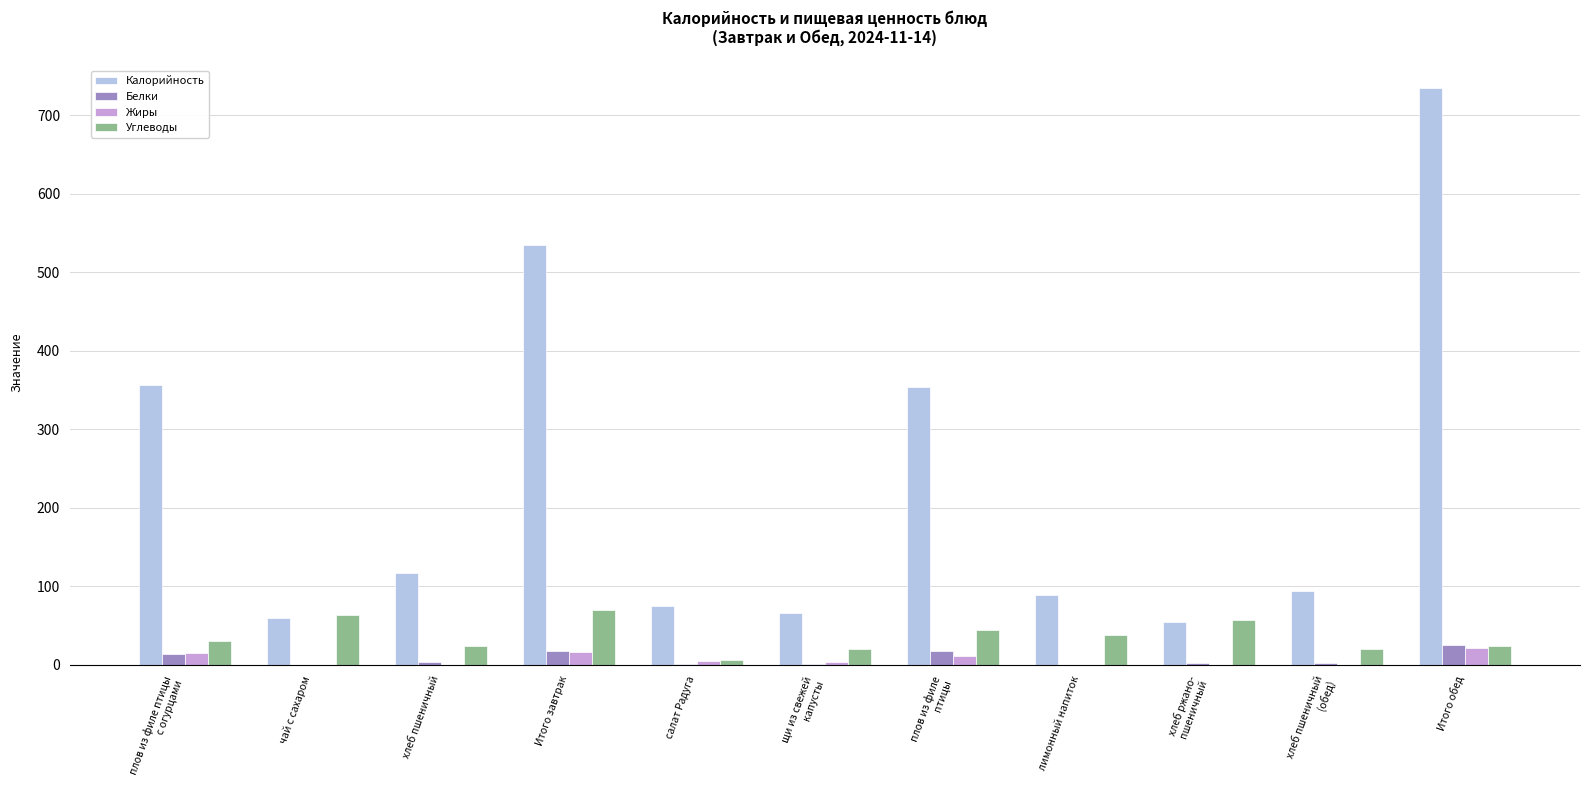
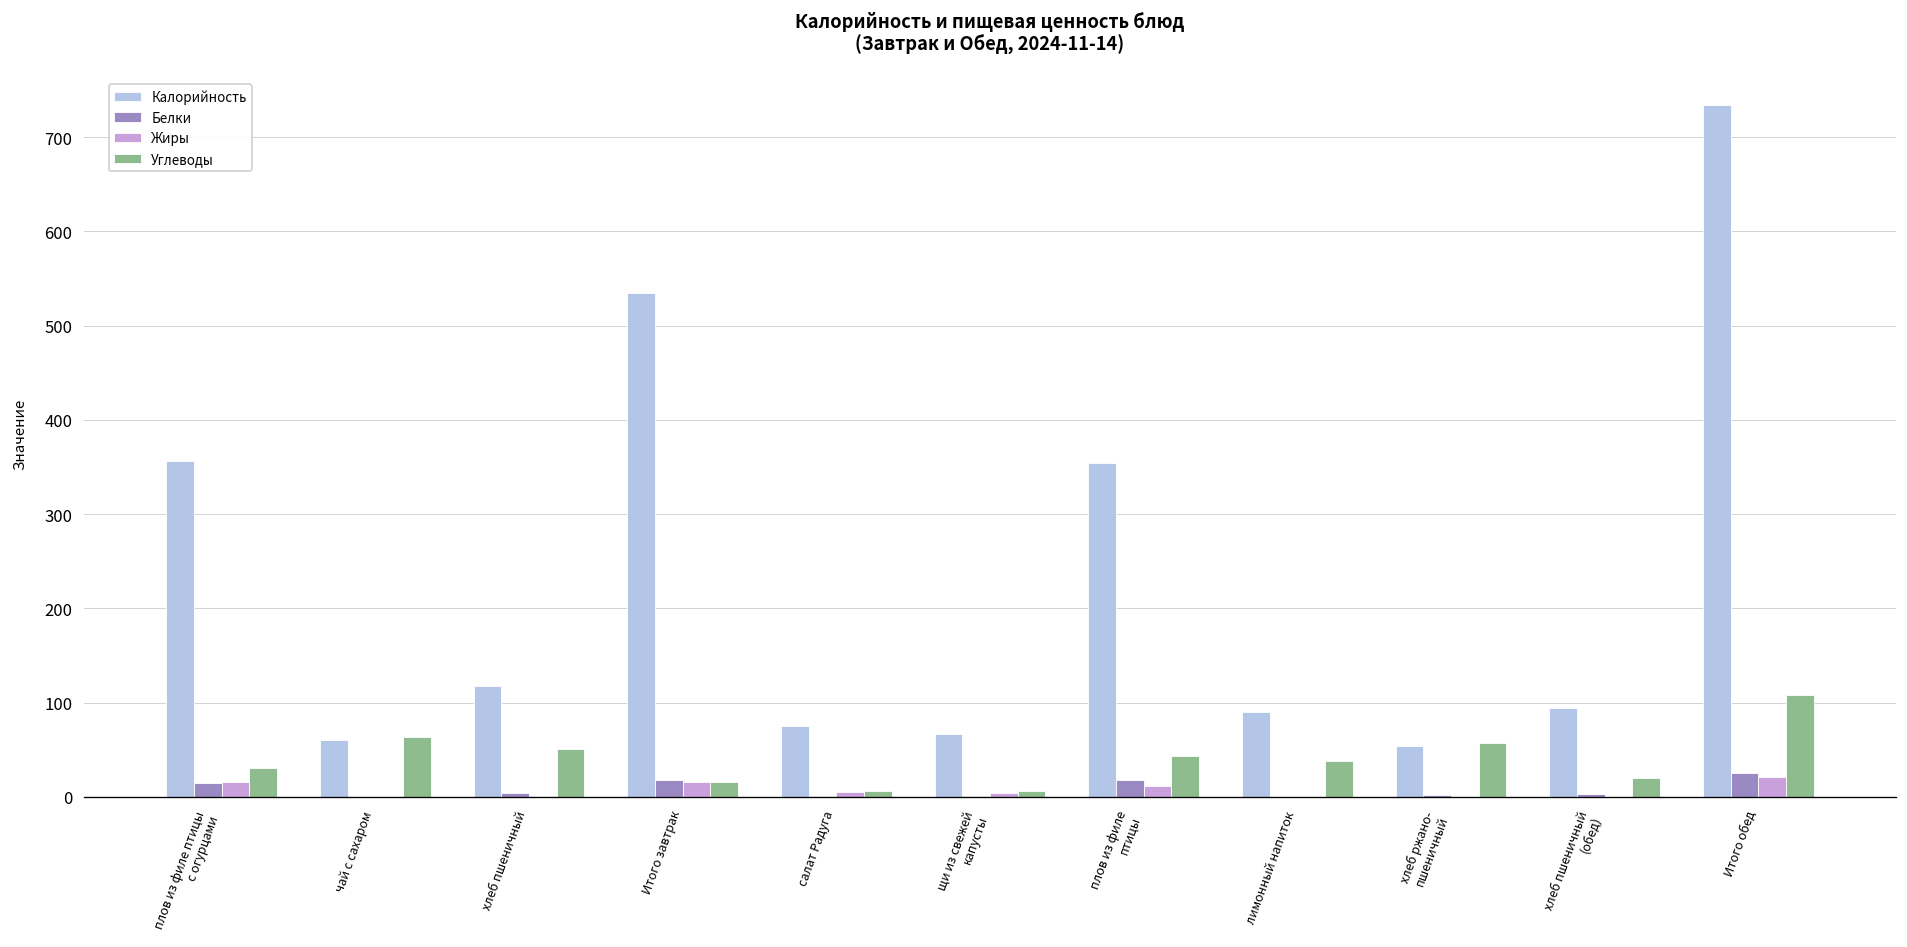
Углеводы, хлеб пшеничный: 20 -> 50
Углеводы, Итого завтрак: 70 -> 20
Углеводы, щи из свежей капусты: 20 -> 10
Углеводы, Итого обед: 20 -> 110
